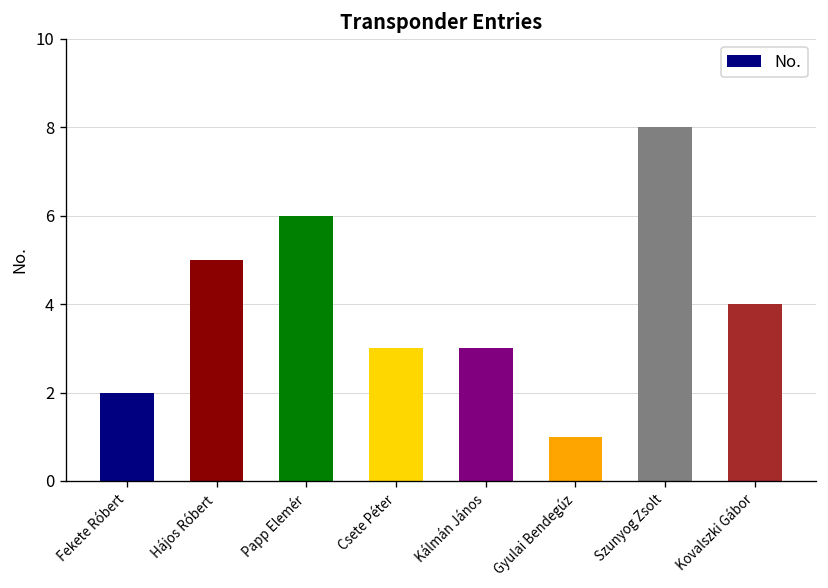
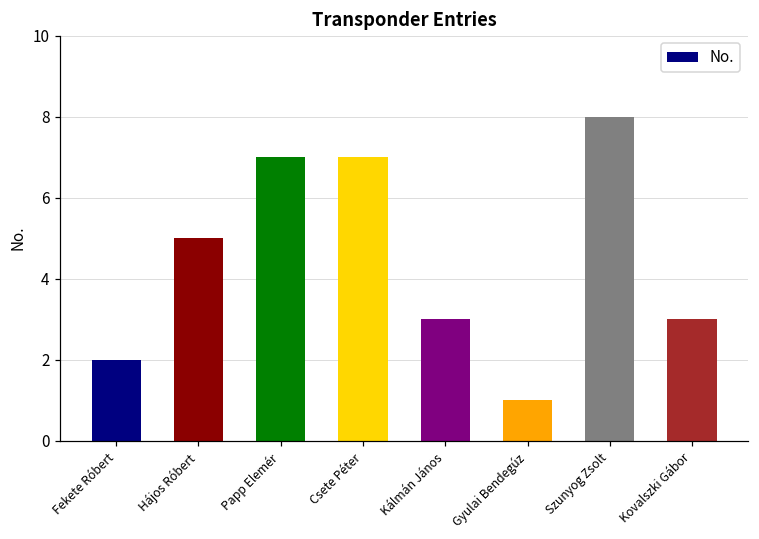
Papp Elemér: 6 -> 7
Csete Péter: 3 -> 7
Kovalszki Gábor: 4 -> 3
